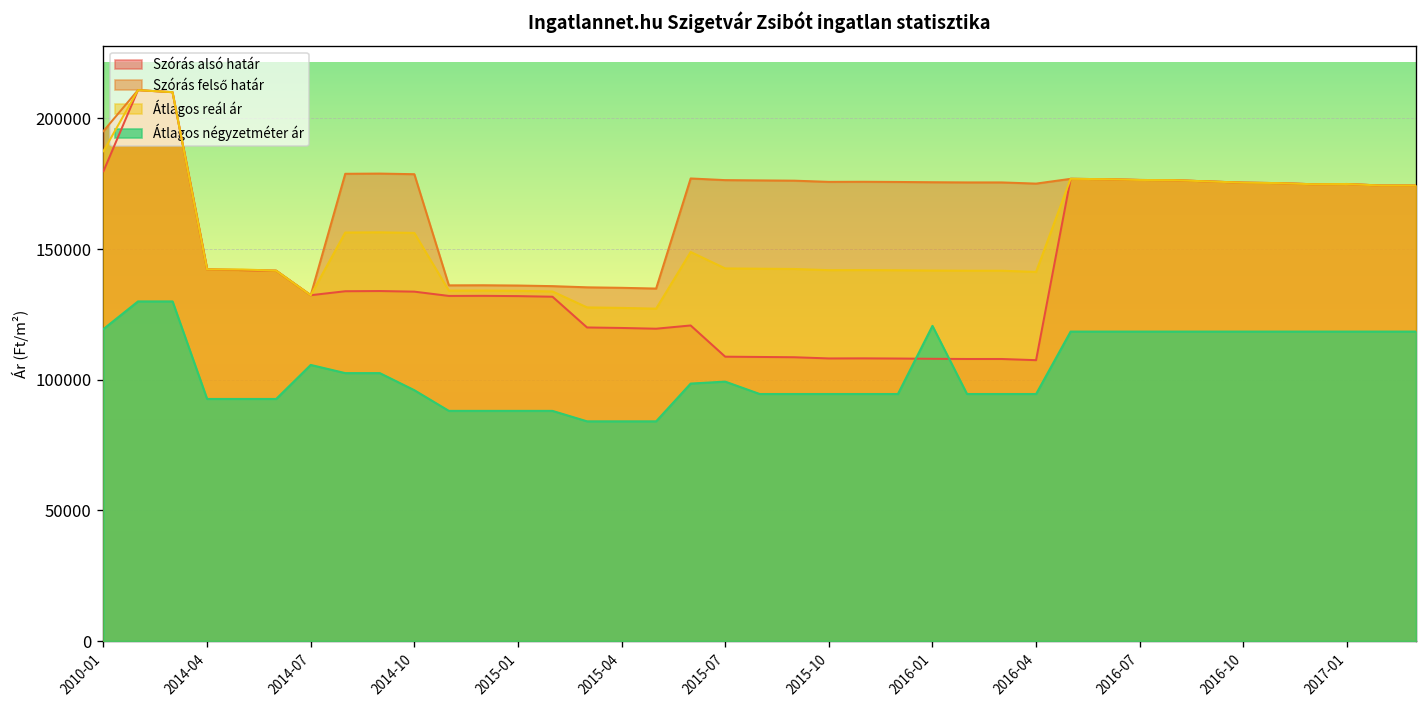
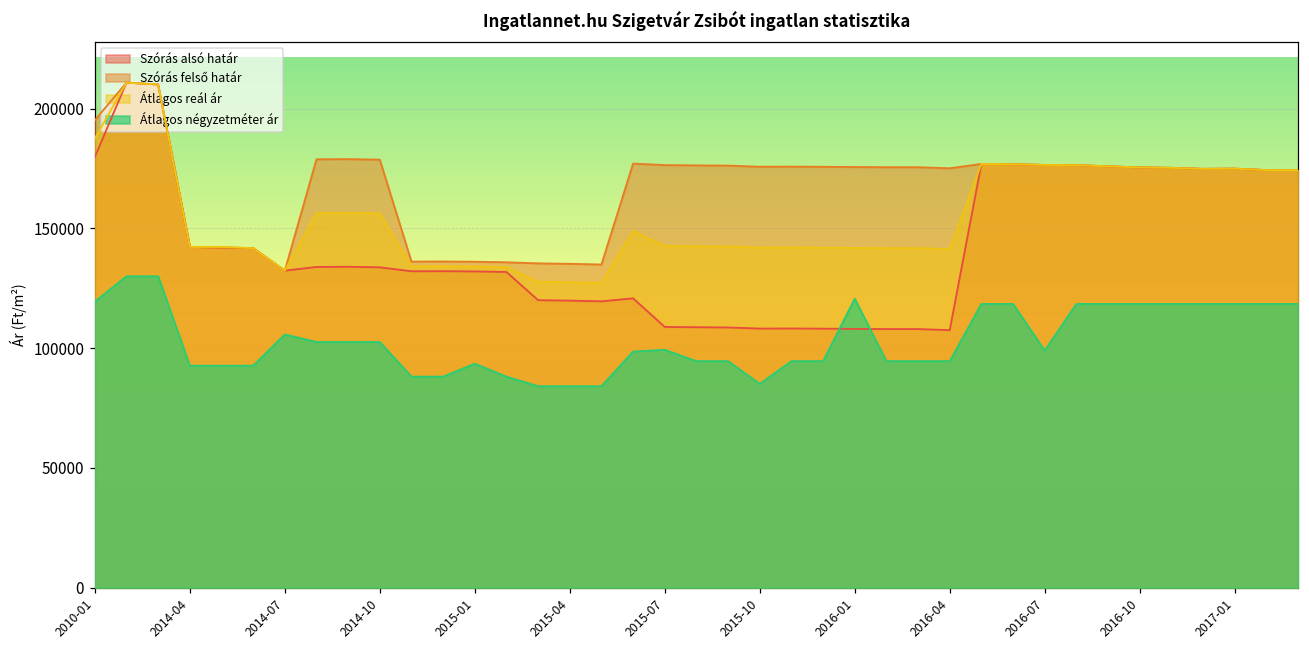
Átlagos négyzetméter ár, 2014-10: 96000 -> 103000
Átlagos négyzetméter ár, 2015-01: 88000 -> 94000
Átlagos négyzetméter ár, 2015-10: 95000 -> 85000
Átlagos négyzetméter ár, 2016-07: 118000 -> 99000
